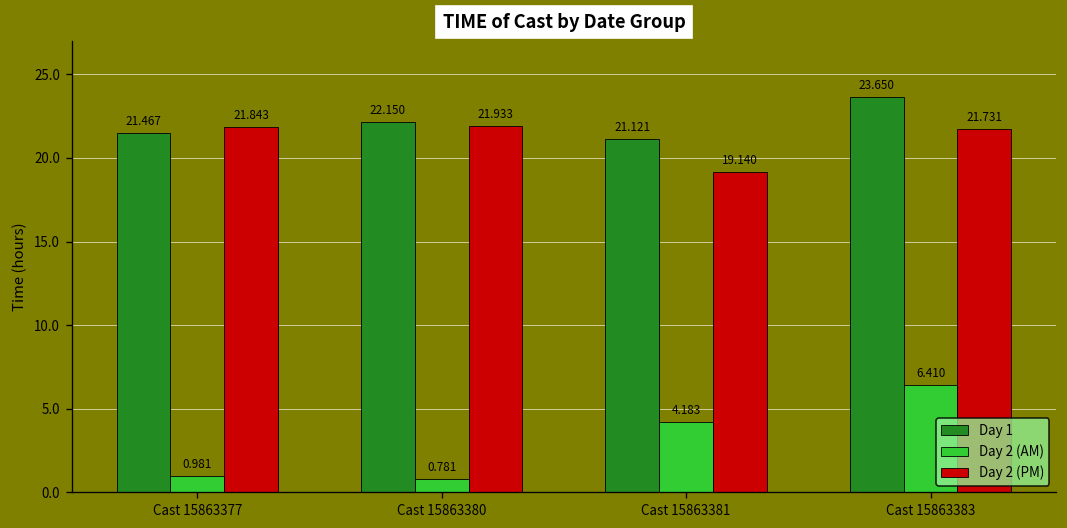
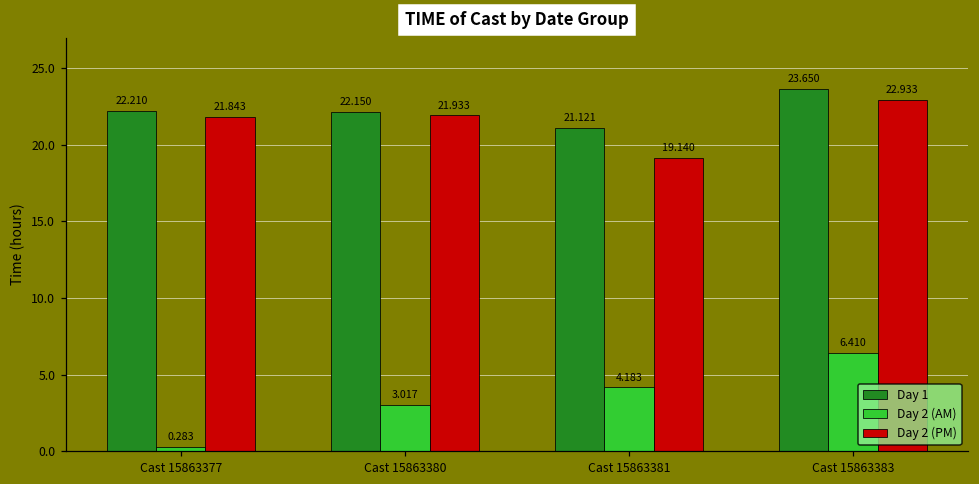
Day 1, Cast 15863377: 21.467 -> 22.210
Day 2 (AM), Cast 15863377: 0.981 -> 0.283
Day 2 (AM), Cast 15863380: 0.781 -> 3.017
Day 2 (PM), Cast 15863383: 21.731 -> 22.933
